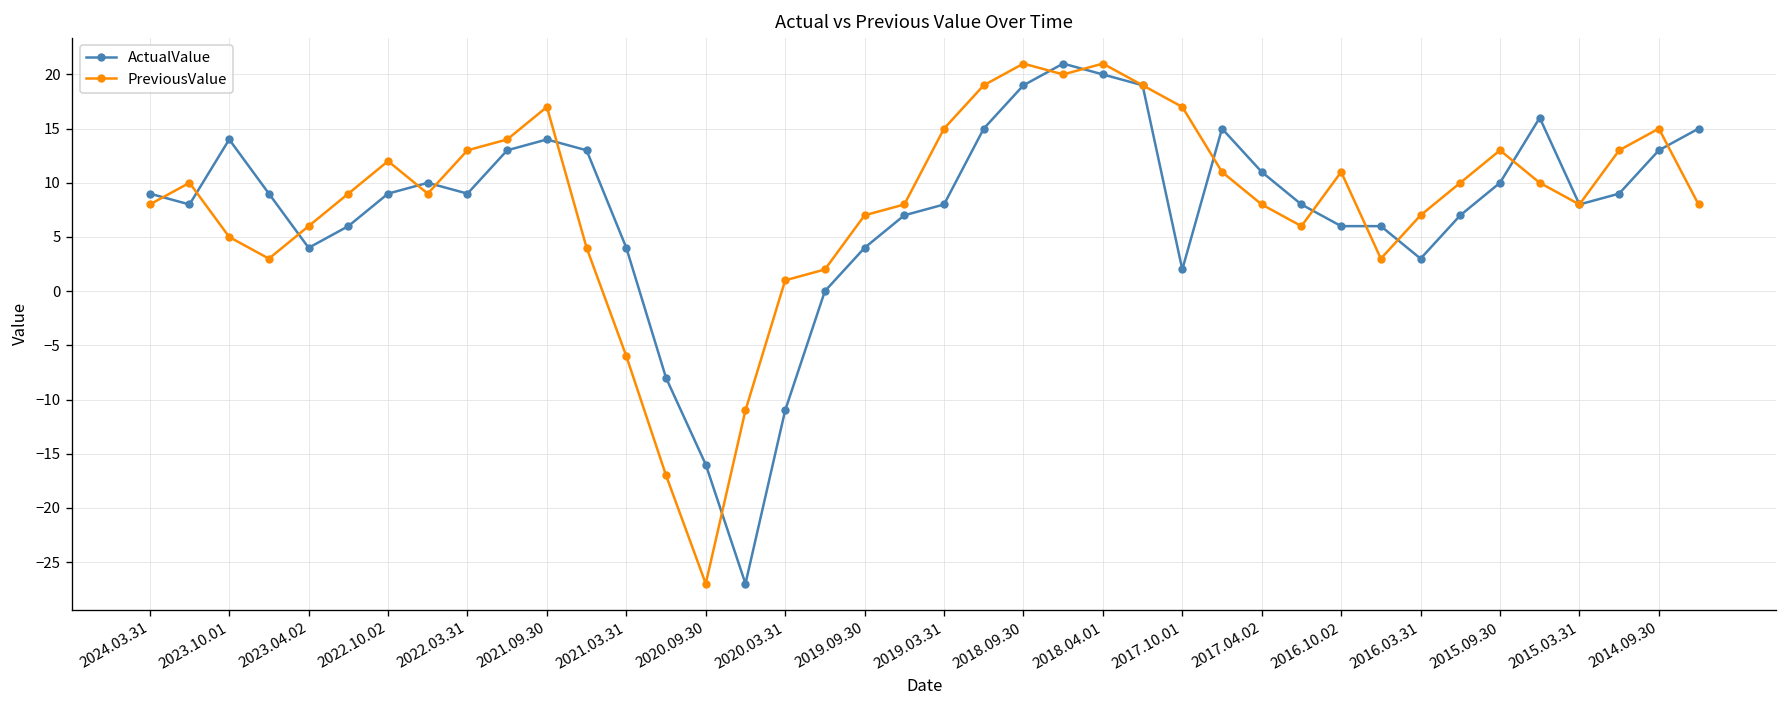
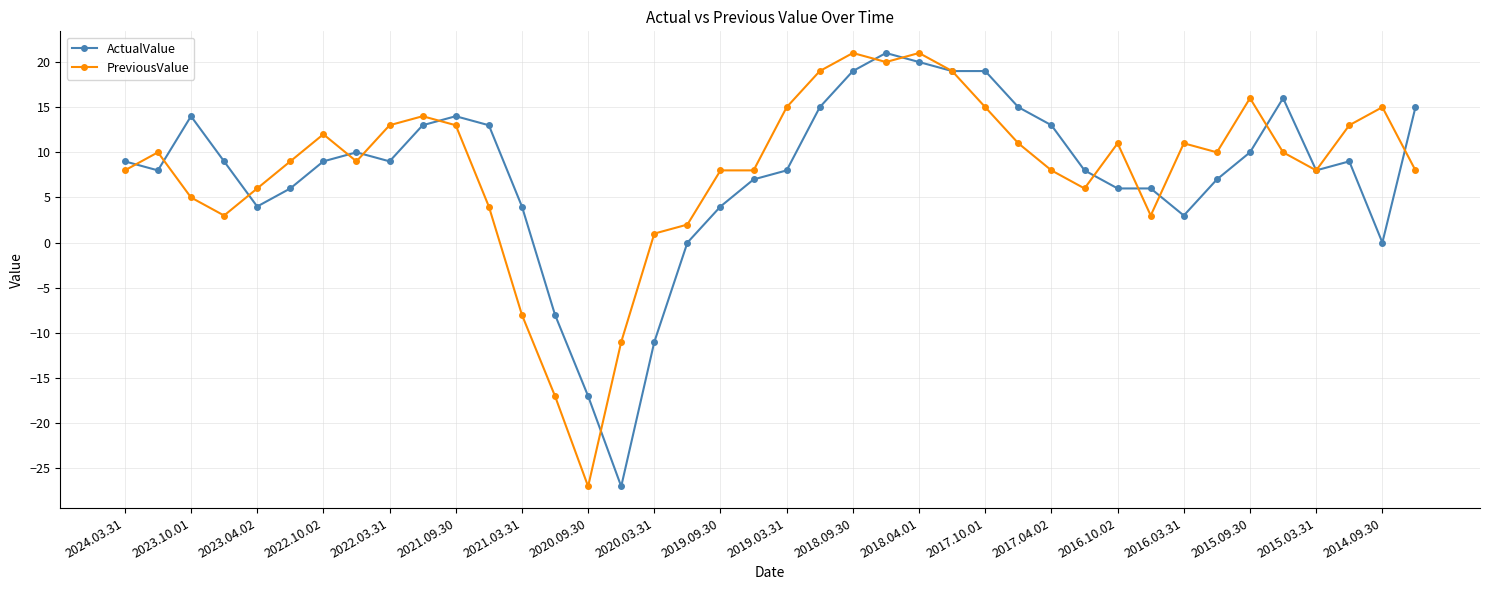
PreviousValue, 2021.09.30: 17 -> 13
PreviousValue, 2021.03.31: -6 -> -8
ActualValue, 2020.09.30: -16 -> -17
PreviousValue, 2019.09.30: 7 -> 8
ActualValue, 2017.10.01: 2 -> 19
PreviousValue, 2017.10.01: 17 -> 15
ActualValue, 2017.04.02: 11 -> 13
PreviousValue, 2016.03.31: 7 -> 11
PreviousValue, 2015.09.30: 13 -> 16
ActualValue, 2014.09.30: 13 -> 0
